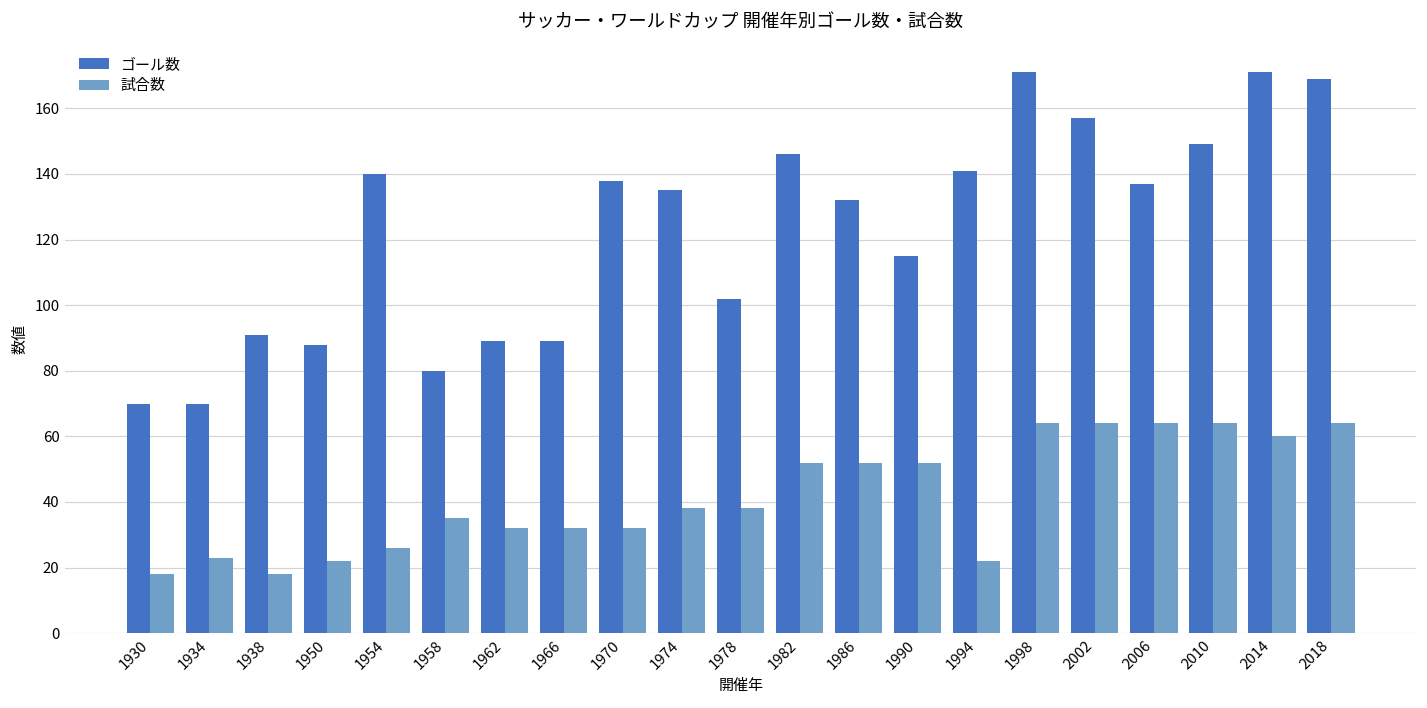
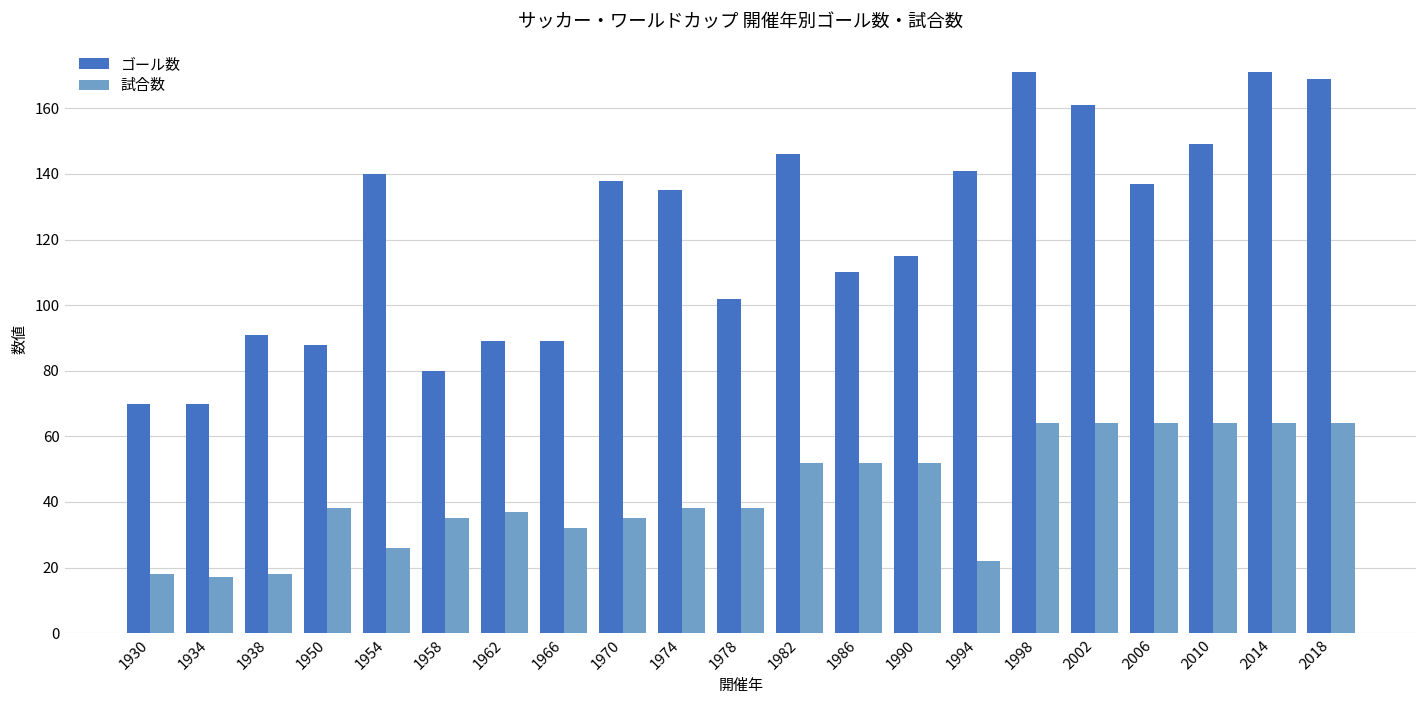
試合数, 1934: 23 -> 17
試合数, 1950: 22 -> 38
試合数, 1962: 32 -> 37
試合数, 1970: 32 -> 35
ゴール数, 1986: 132 -> 110
ゴール数, 2002: 157 -> 161
試合数, 2014: 60 -> 64
